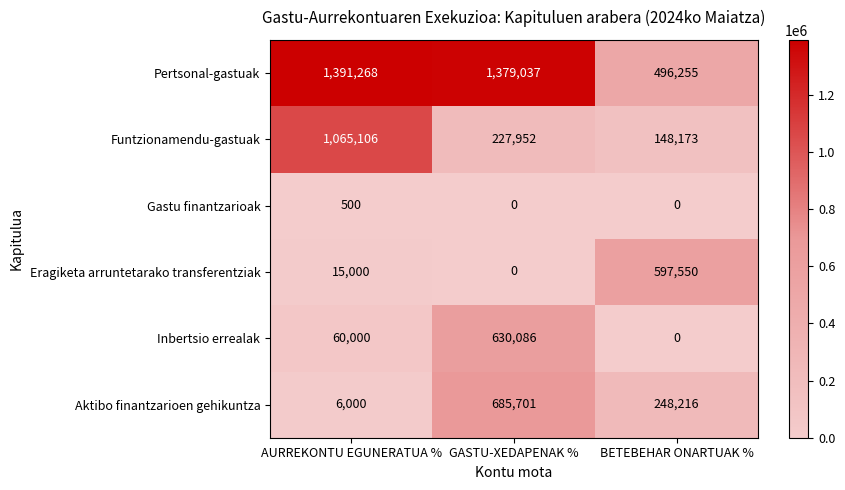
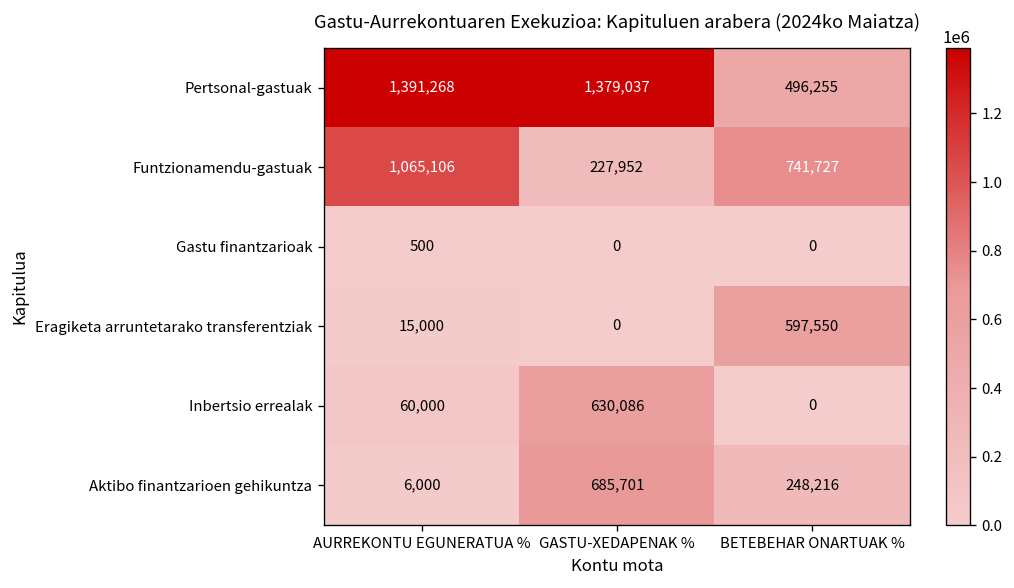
Funtzionamendu-gastuak, BETEBEHAR ONARTUAK %: 148,173 -> 741,727
